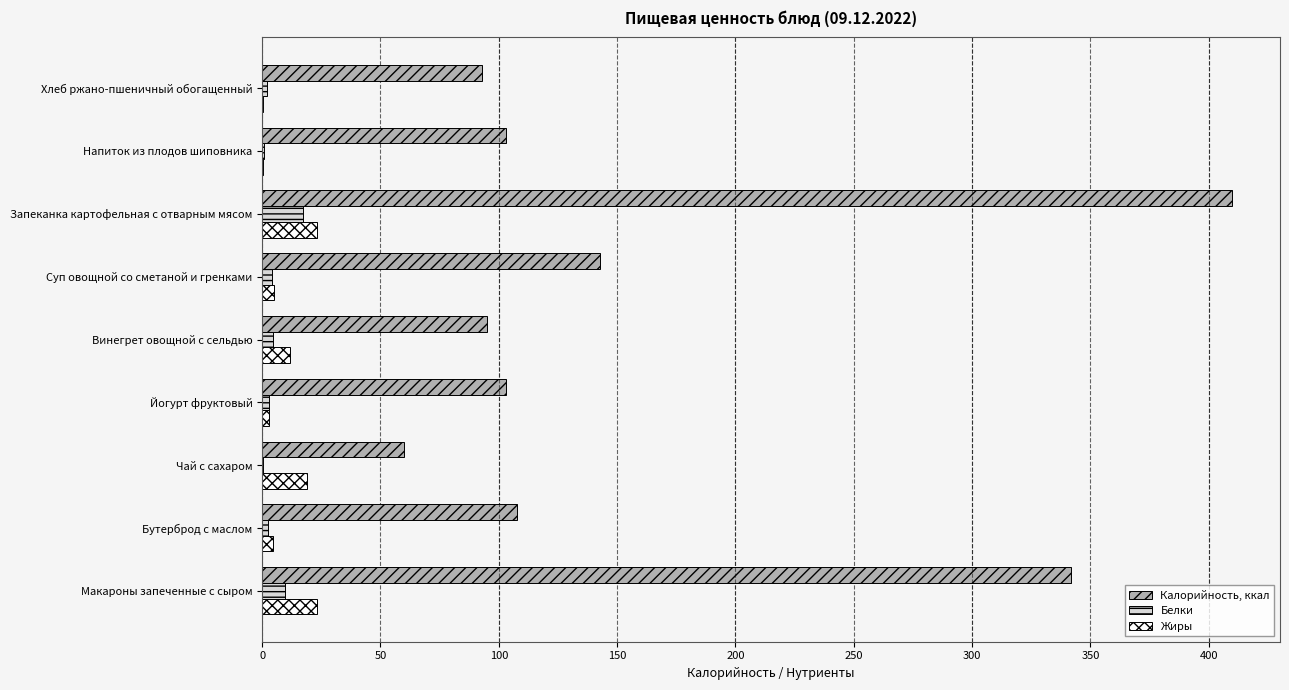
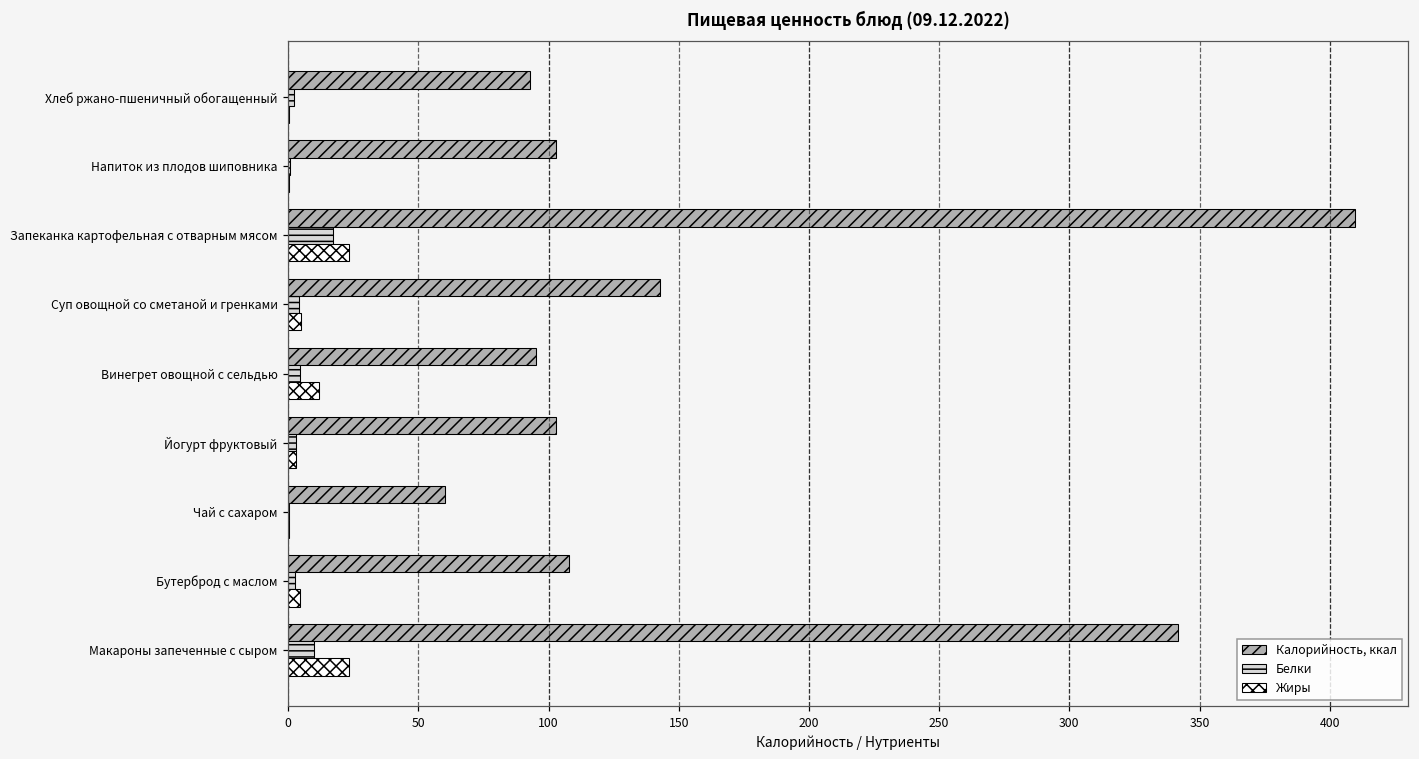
Жиры, Чай с сахаром: 19 -> 0
